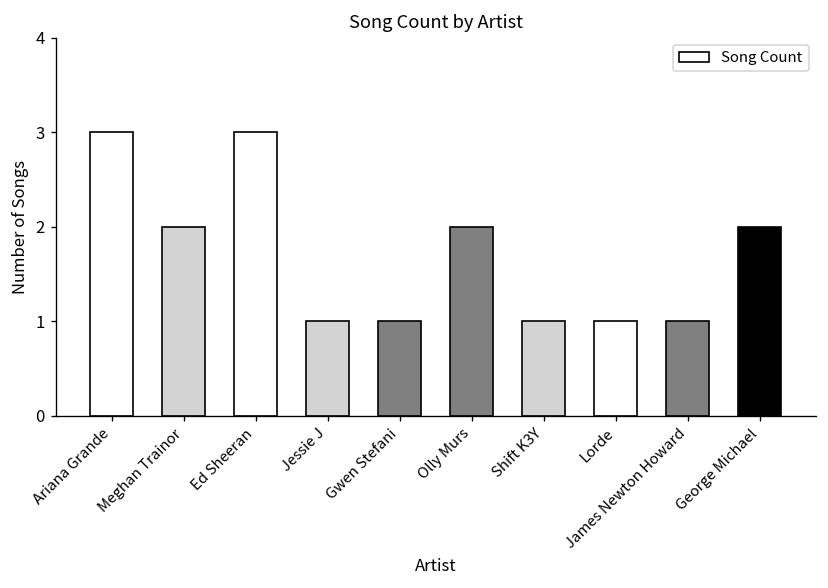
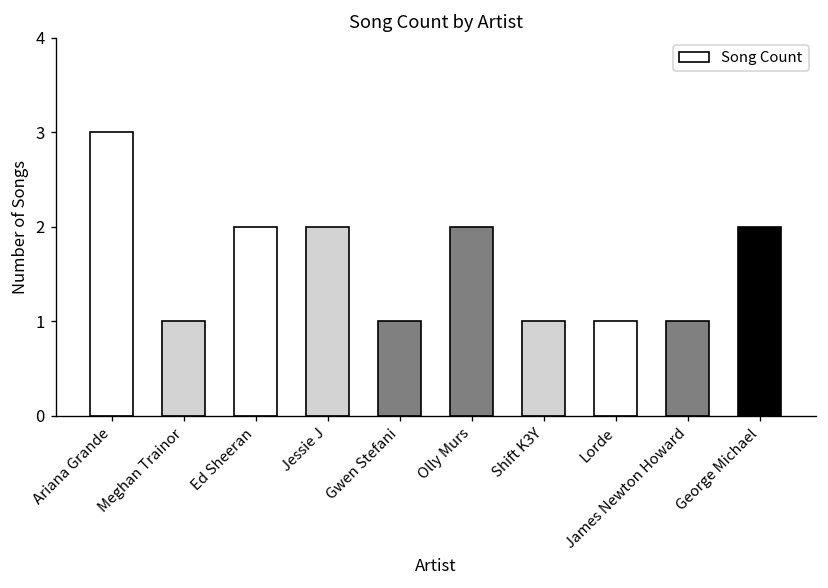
Meghan Trainor: 2 -> 1
Ed Sheeran: 3 -> 2
Jessie J: 1 -> 2
